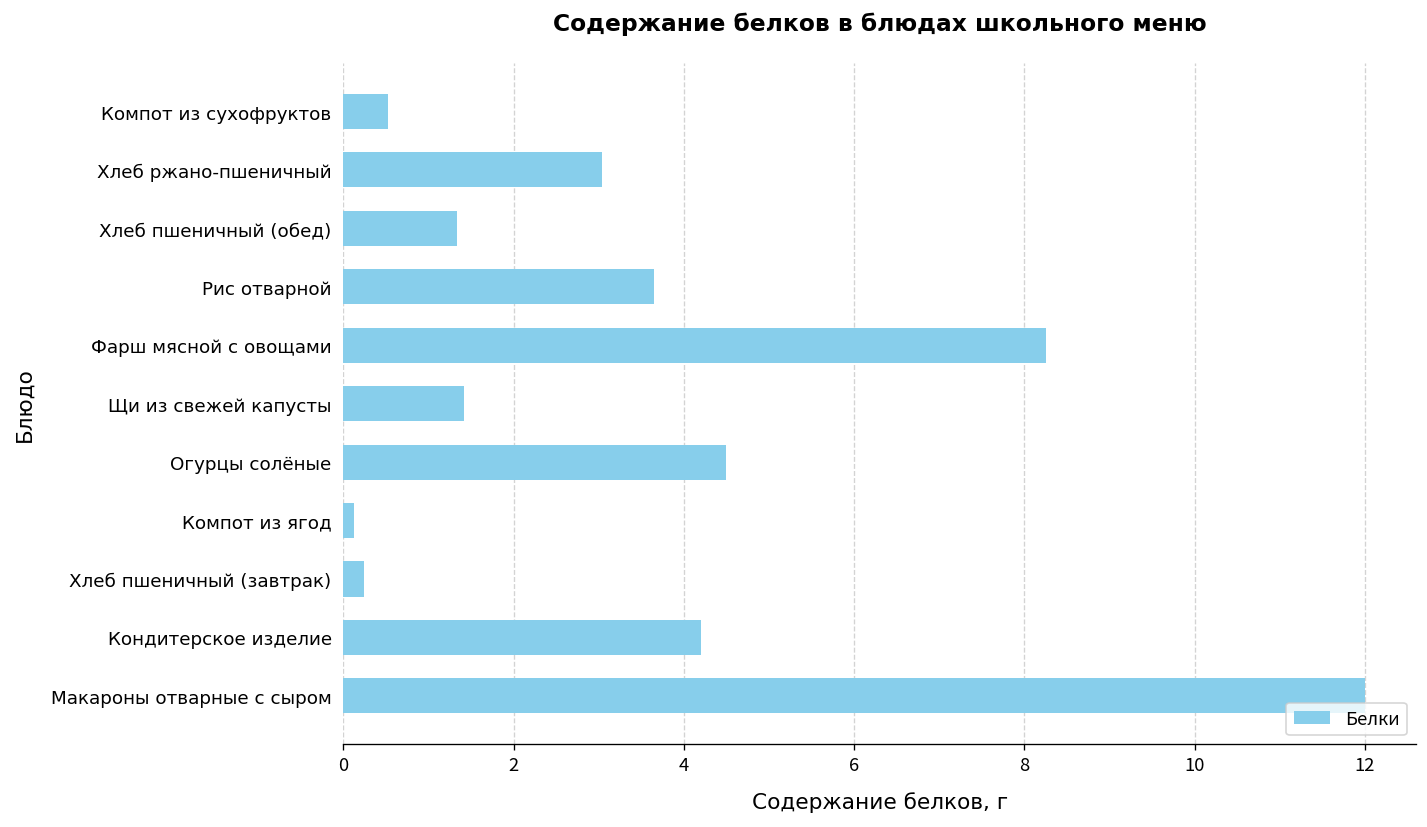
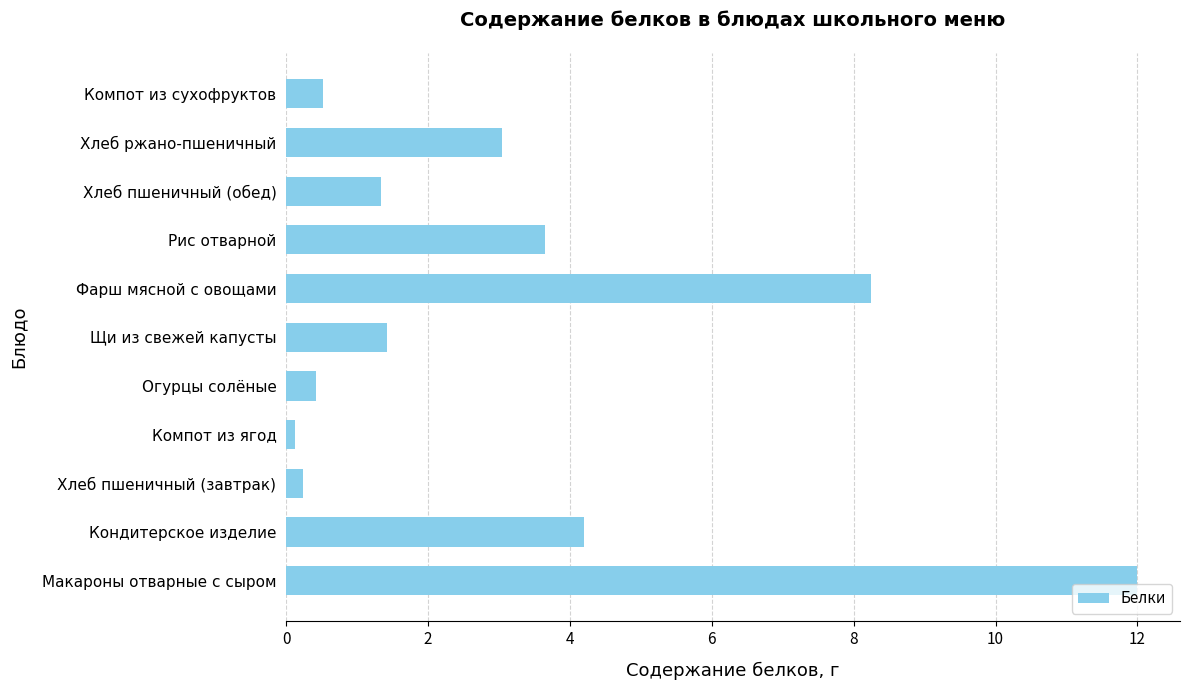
Огурцы солёные: 4.5 -> 0.4
